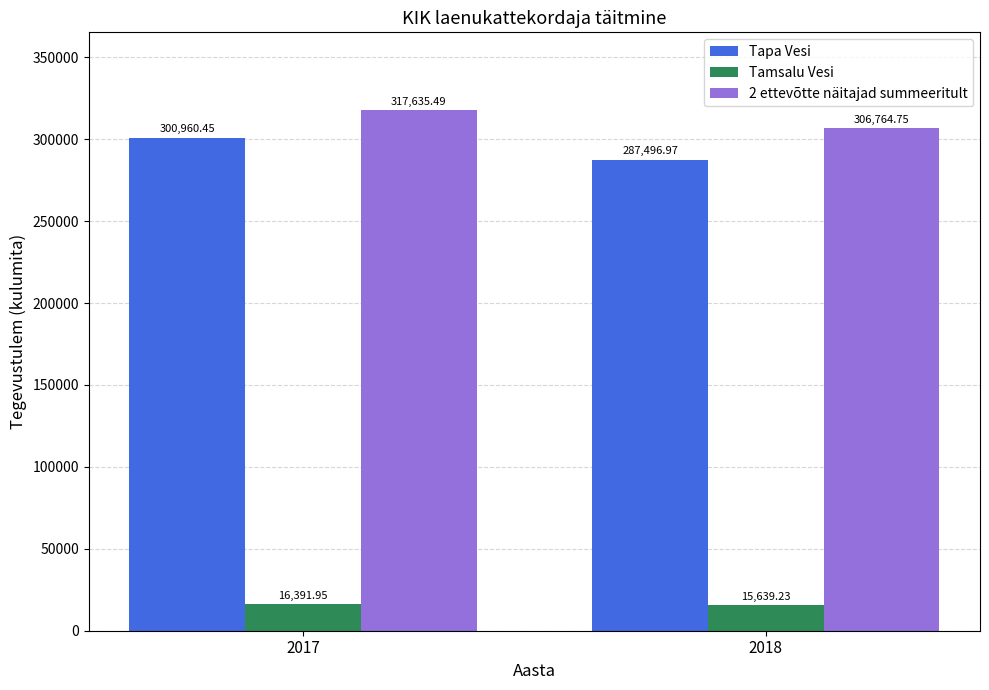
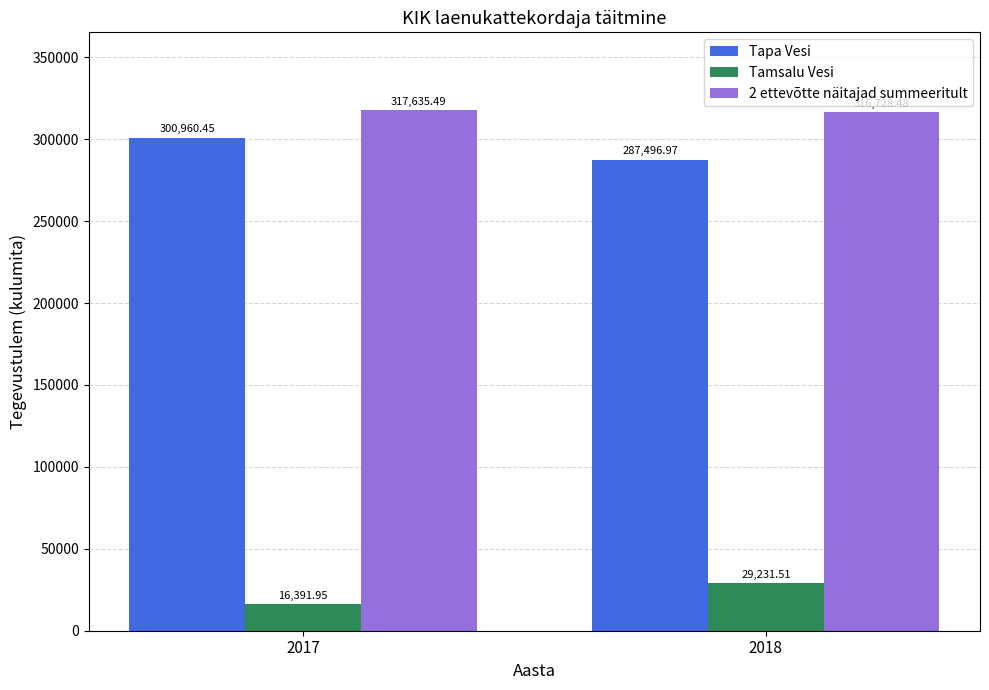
Tamsalu Vesi, 2018: 15,639.23 -> 29,231.51
2 ettevõtte näitajad summeeritult, 2018: 307000 -> 317000
